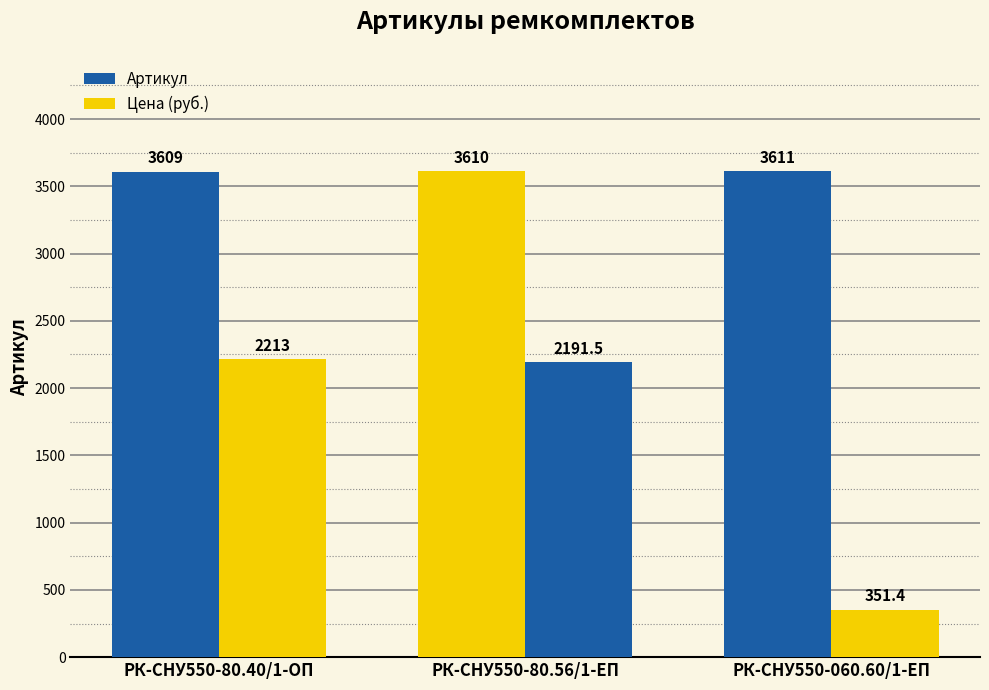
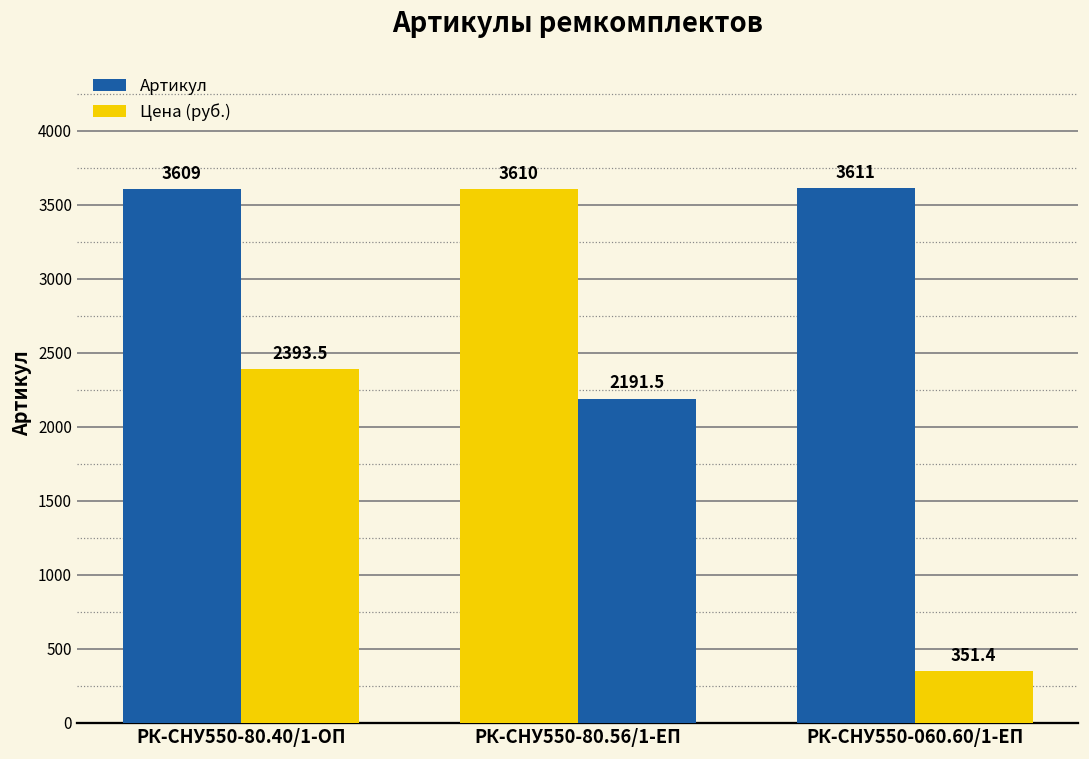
Цена (руб.), РК-СНУ550-80.40/1-ОП: 2213 -> 2393.5
